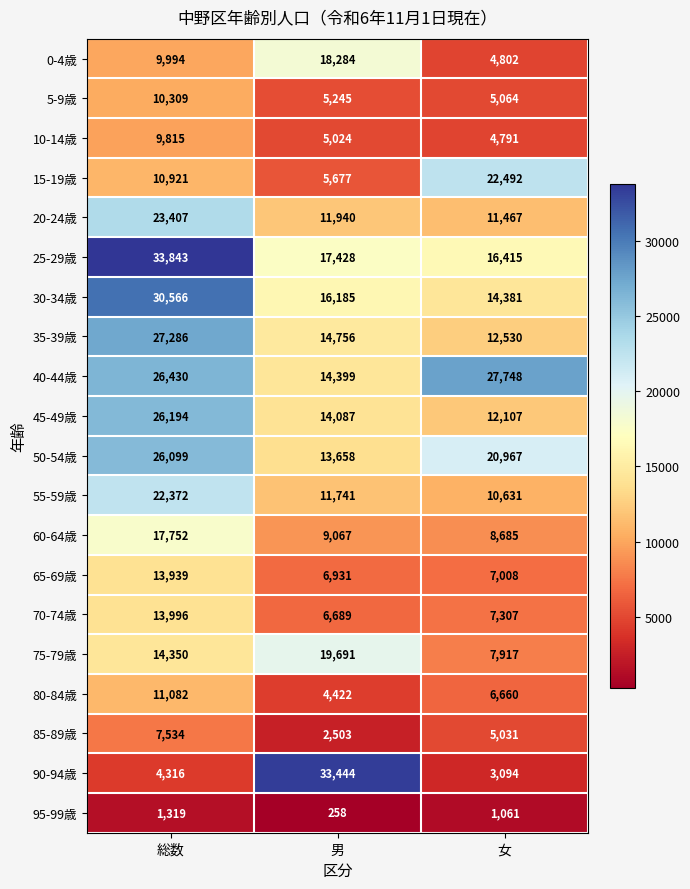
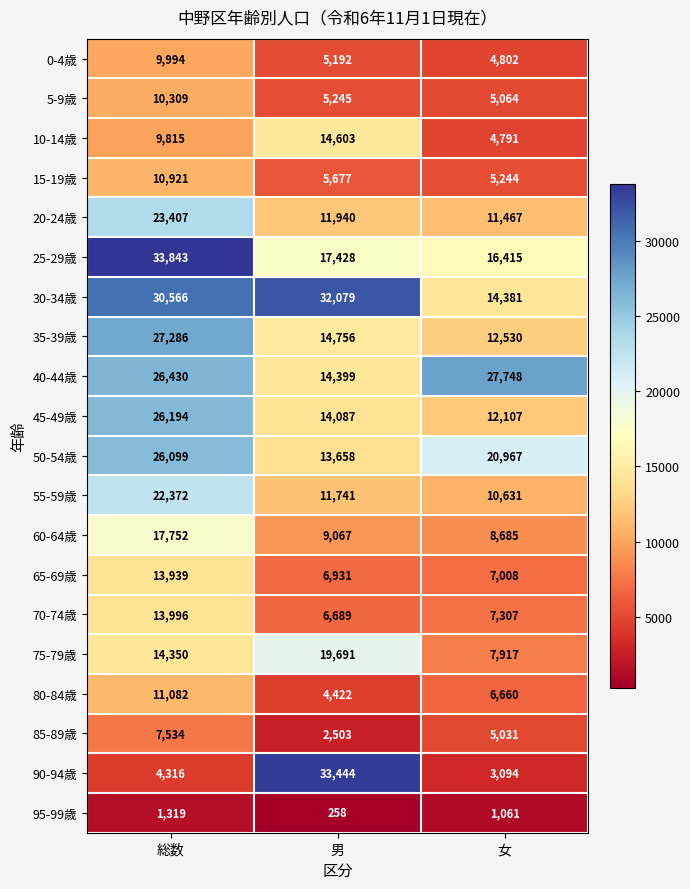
0-4歳, 男: 18,284 -> 5,192
10-14歳, 男: 5,024 -> 14,603
15-19歳, 女: 22,492 -> 5,244
30-34歳, 男: 16,185 -> 32,079
